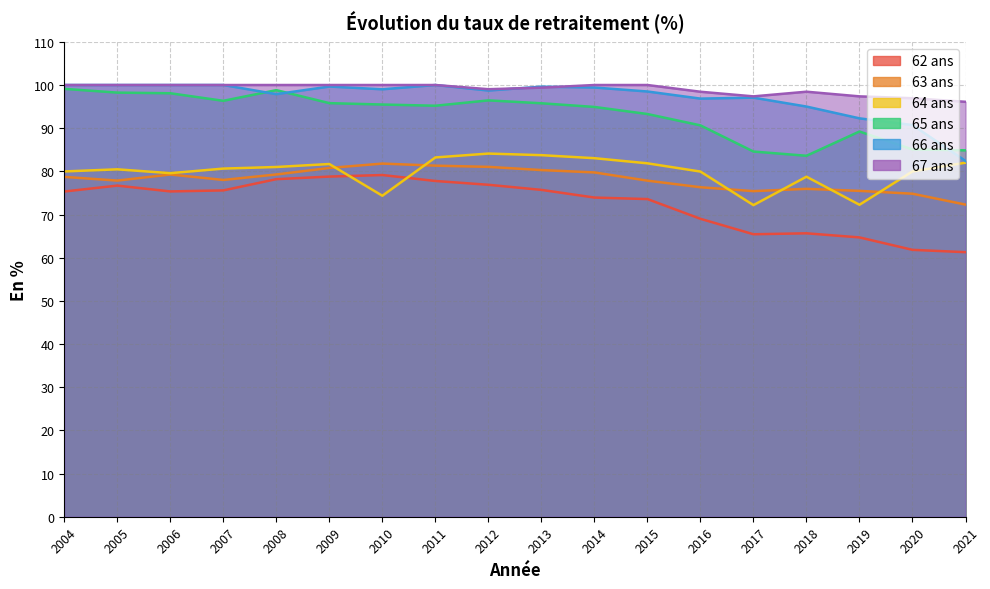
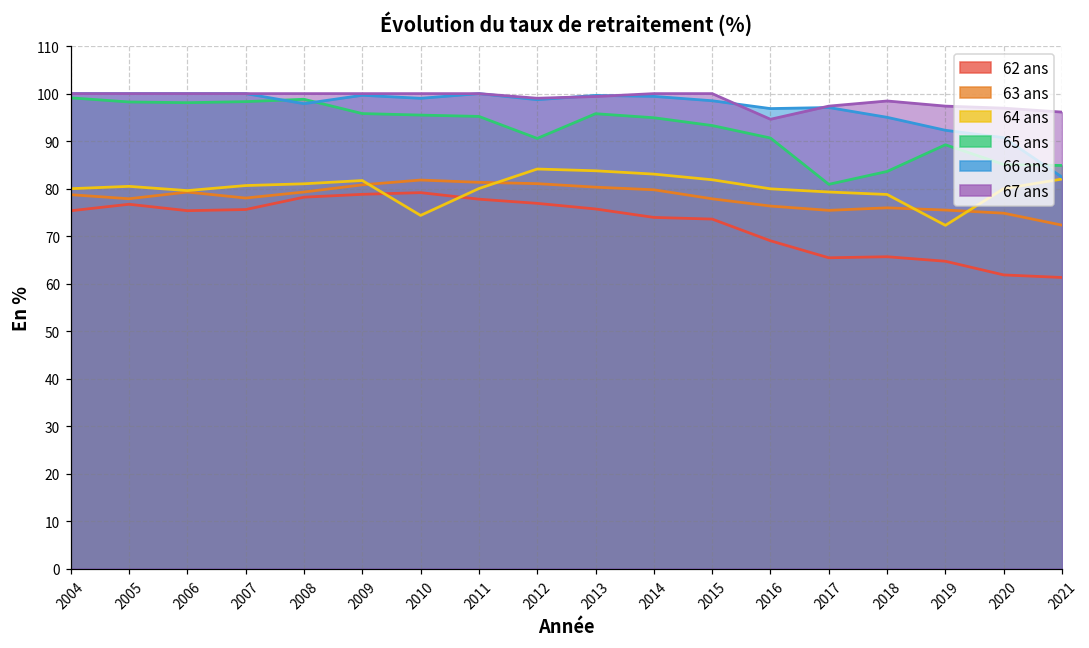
65 ans, 2007: 96 -> 98
64 ans, 2011: 83 -> 80
65 ans, 2012: 96 -> 91
67 ans, 2016: 98 -> 95
64 ans, 2017: 72 -> 79
65 ans, 2017: 85 -> 81
